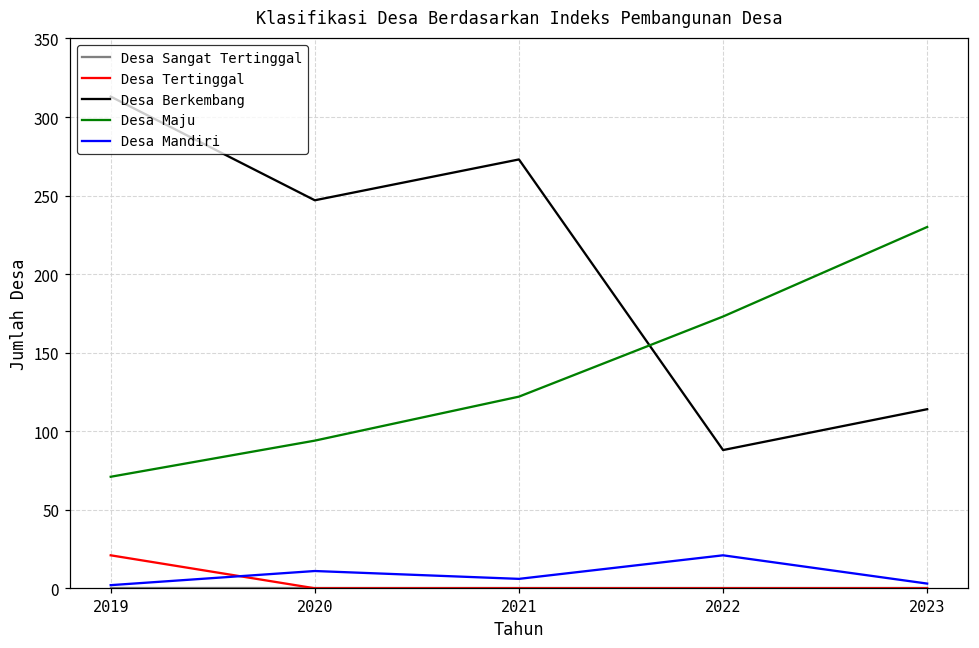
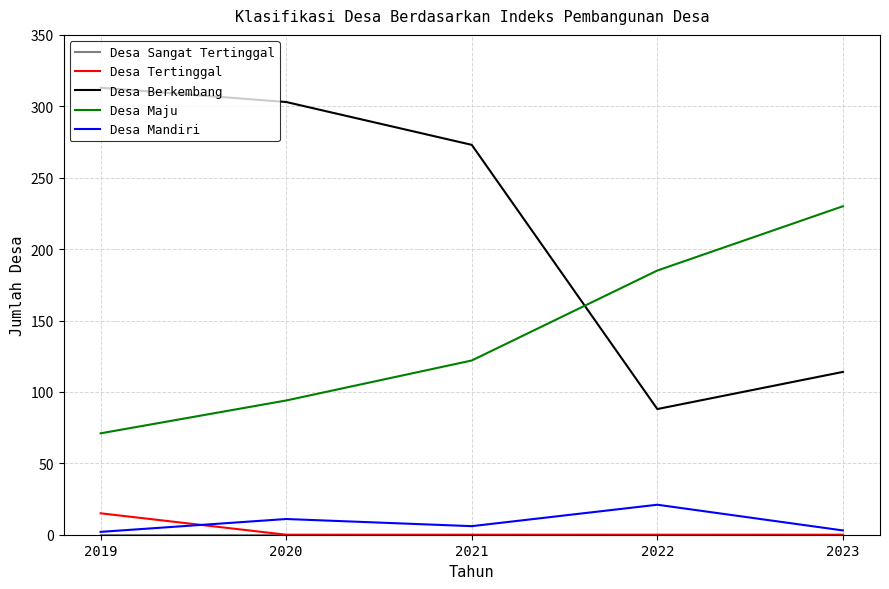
Desa Tertinggal, 2019: 21 -> 15
Desa Berkembang, 2020: 247 -> 303
Desa Maju, 2022: 173 -> 185
